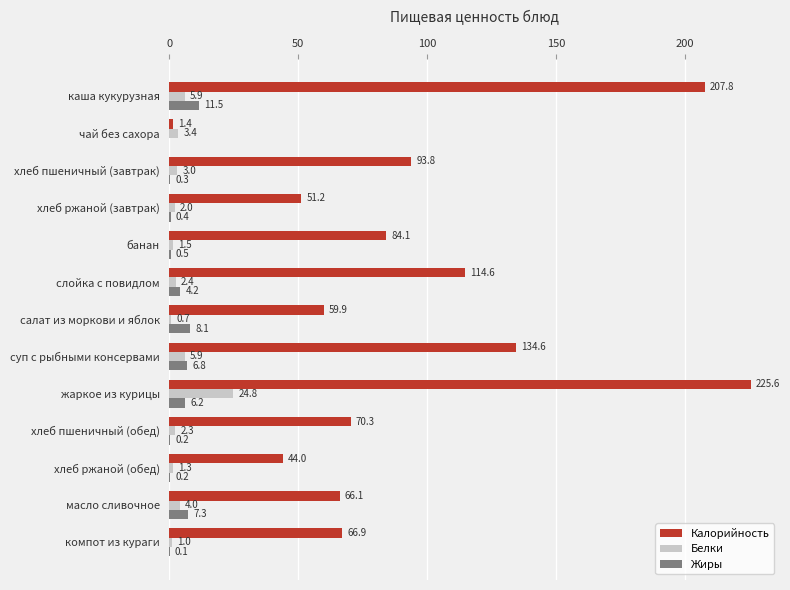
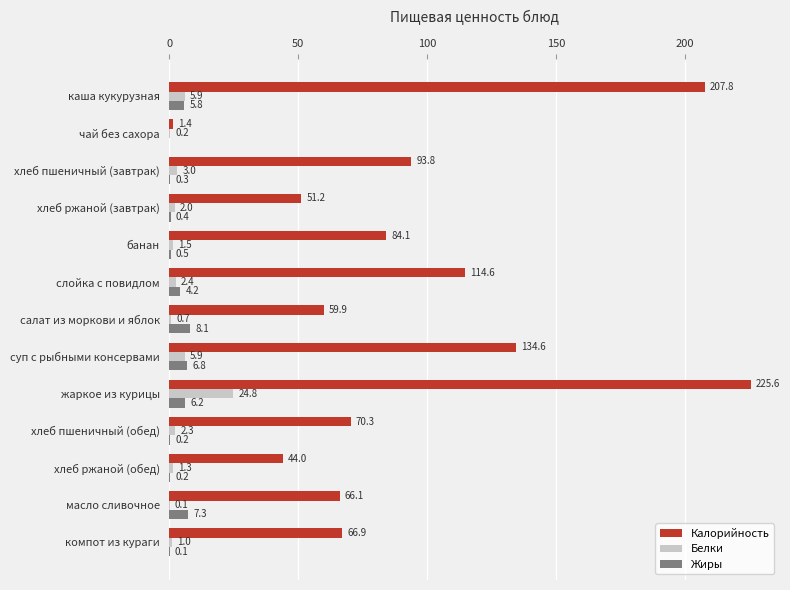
Жиры, каша кукурузная: 11.5 -> 5.8
Белки, чай без сахора: 3.4 -> 0.2
Белки, масло сливочное: 4.0 -> 0.1
